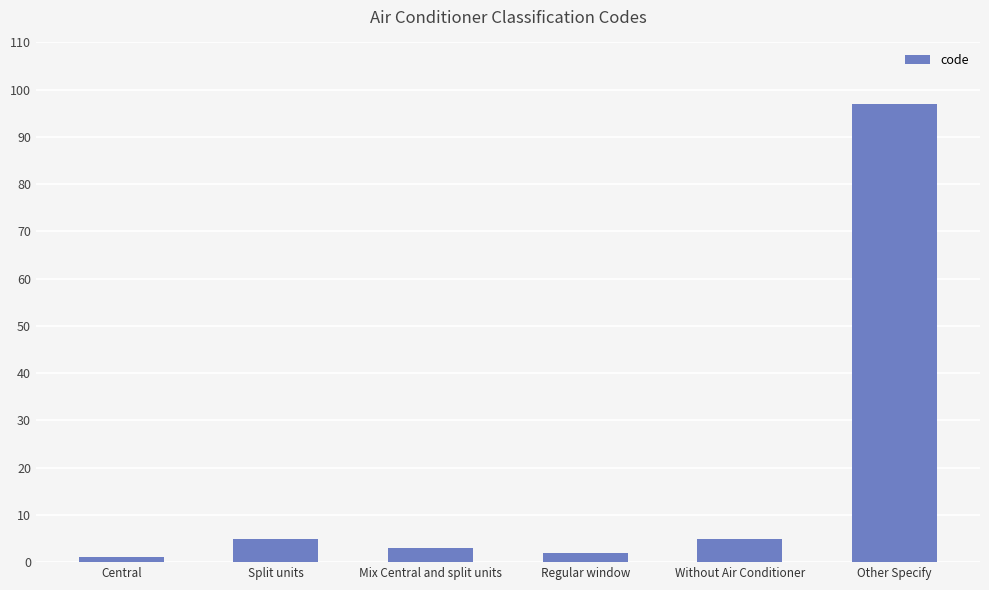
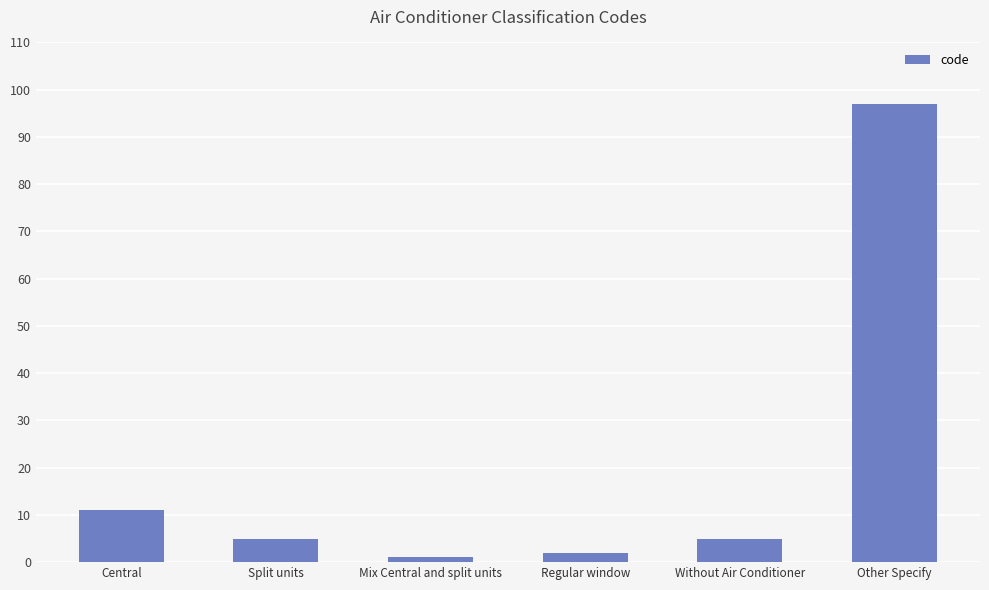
Central: 1 -> 11
Mix Central and split units: 3 -> 1
